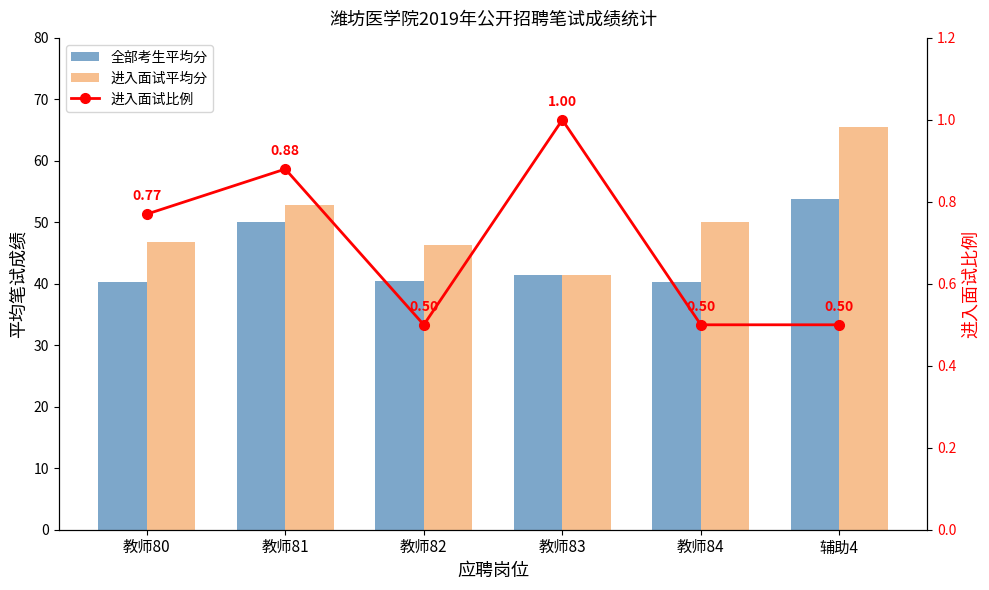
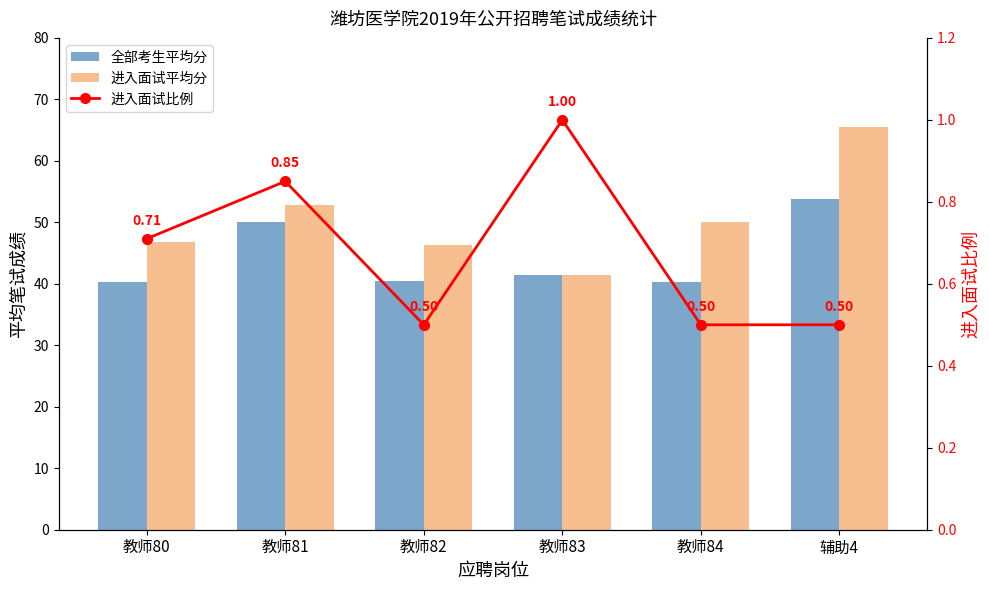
进入面试比例, 教师80: 0.77 -> 0.71
进入面试比例, 教师81: 0.88 -> 0.85
